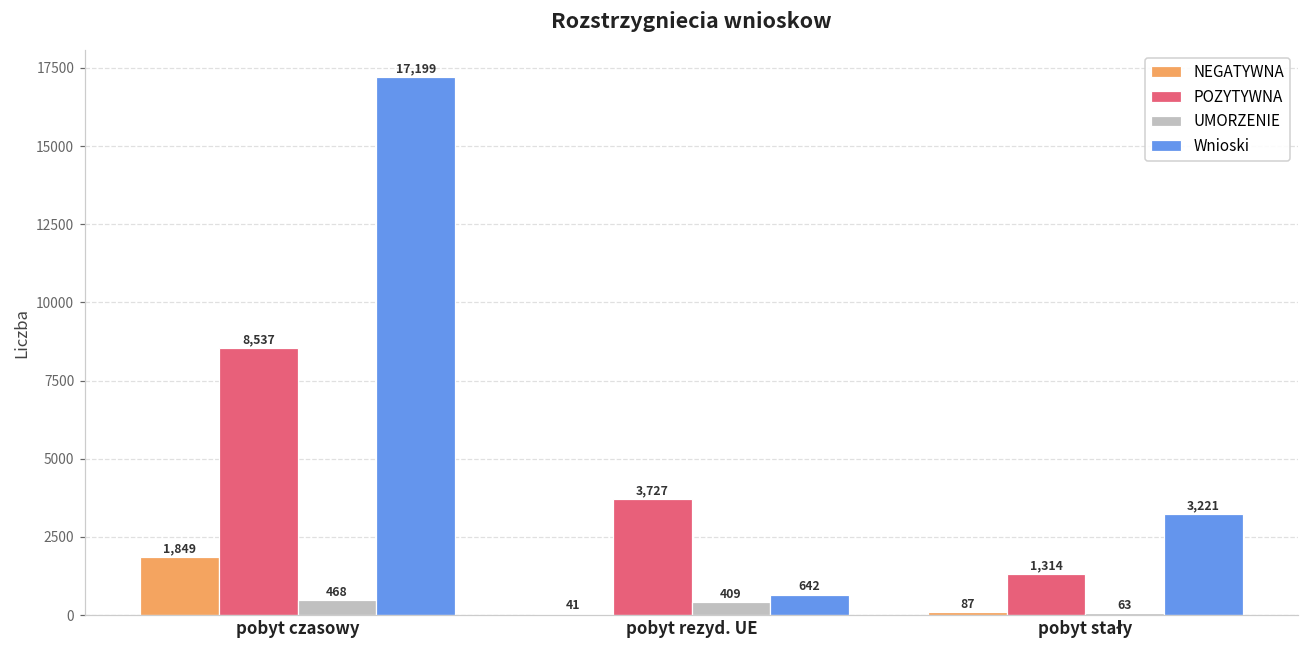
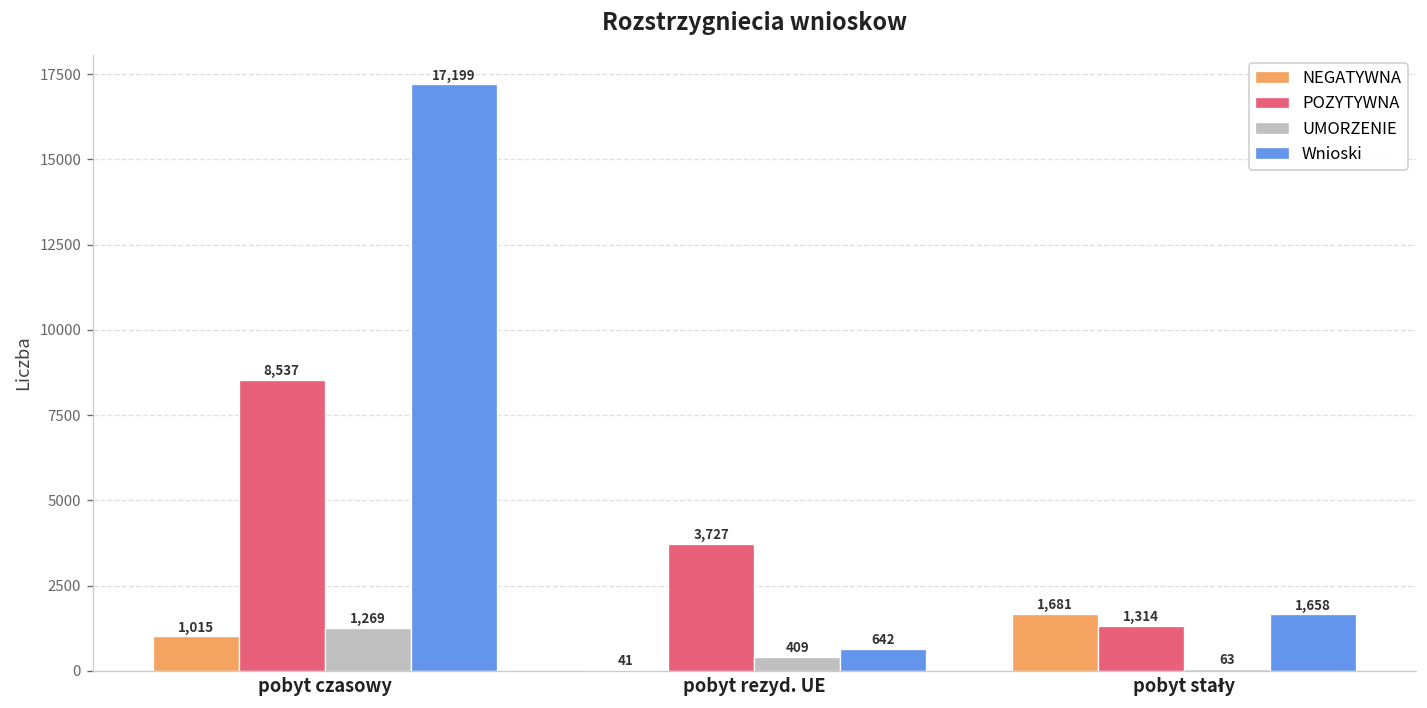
NEGATYWNA, pobyt czasowy: 1,849 -> 1,015
UMORZENIE, pobyt czasowy: 468 -> 1,269
NEGATYWNA, pobyt stały: 87 -> 1,681
Wnioski, pobyt stały: 3,221 -> 1,658
